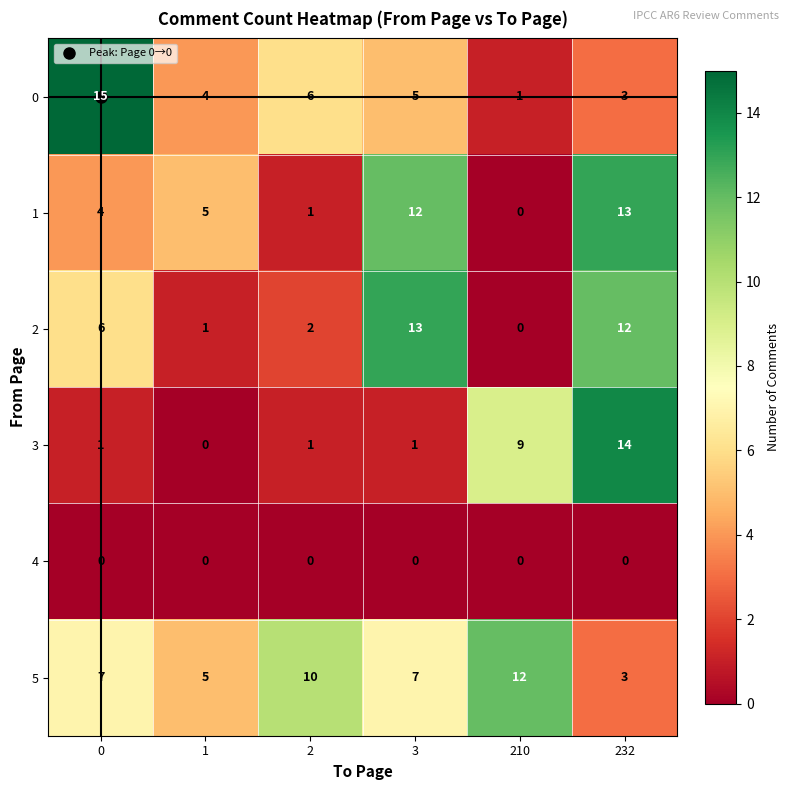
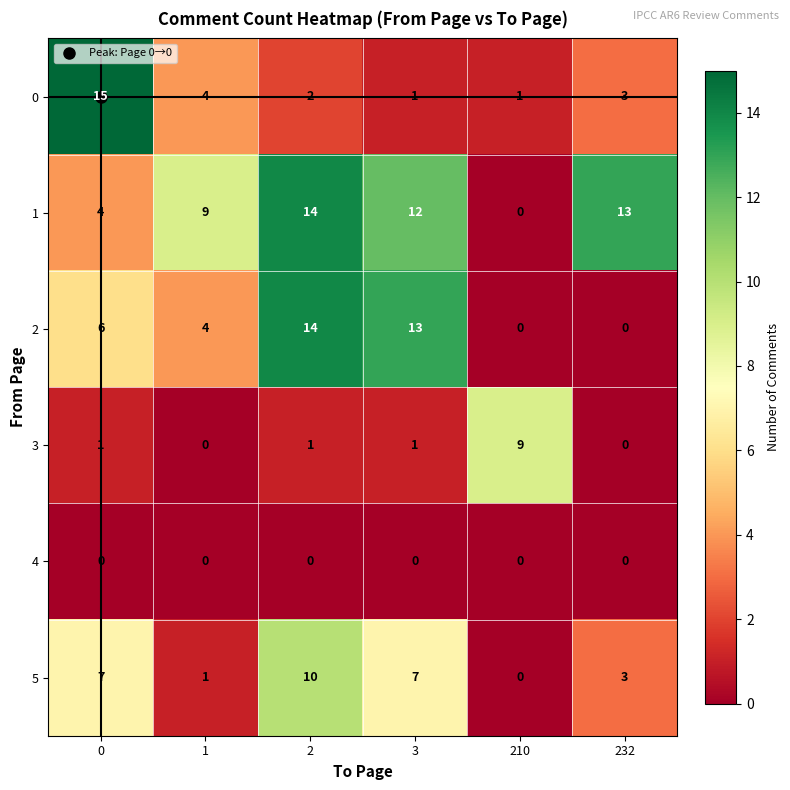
0, 2: 6 -> 2
0, 3: 5 -> 1
1, 1: 5 -> 9
1, 2: 1 -> 14
2, 1: 1 -> 4
2, 2: 2 -> 14
2, 232: 12 -> 0
3, 232: 14 -> 0
5, 1: 5 -> 1
5, 210: 12 -> 0
